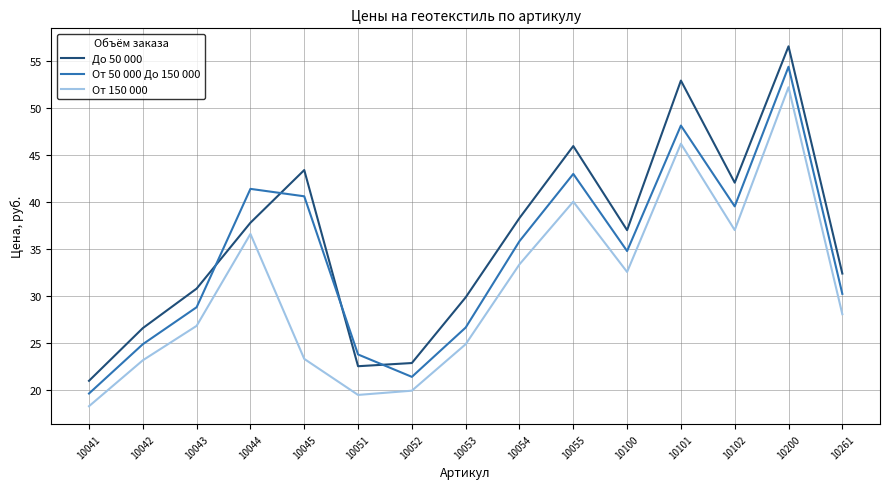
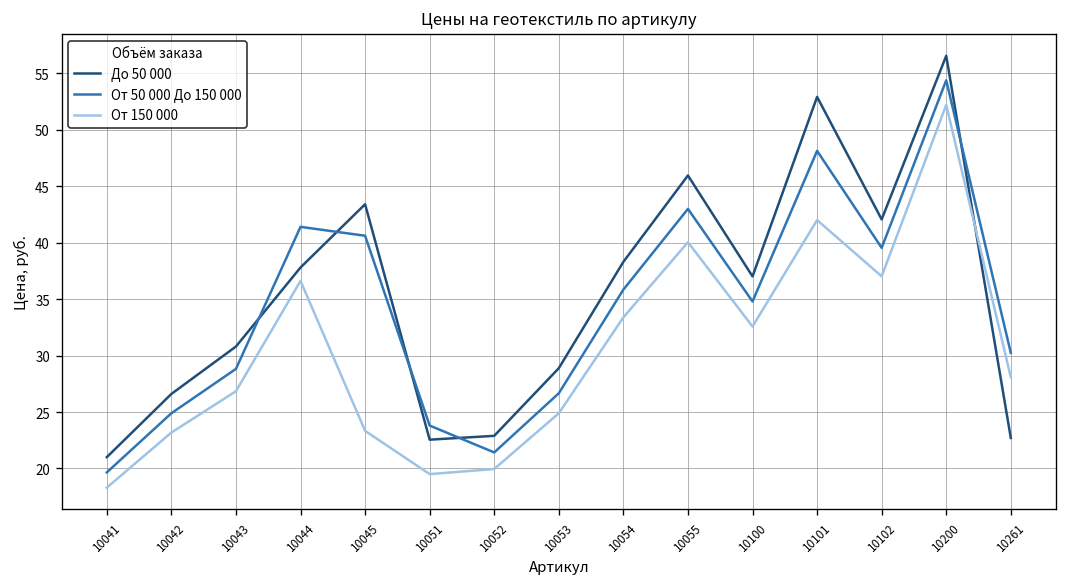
До 50 000, 10053: 30 -> 29
От 150 000, 10101: 46 -> 42
До 50 000, 10261: 32 -> 23
